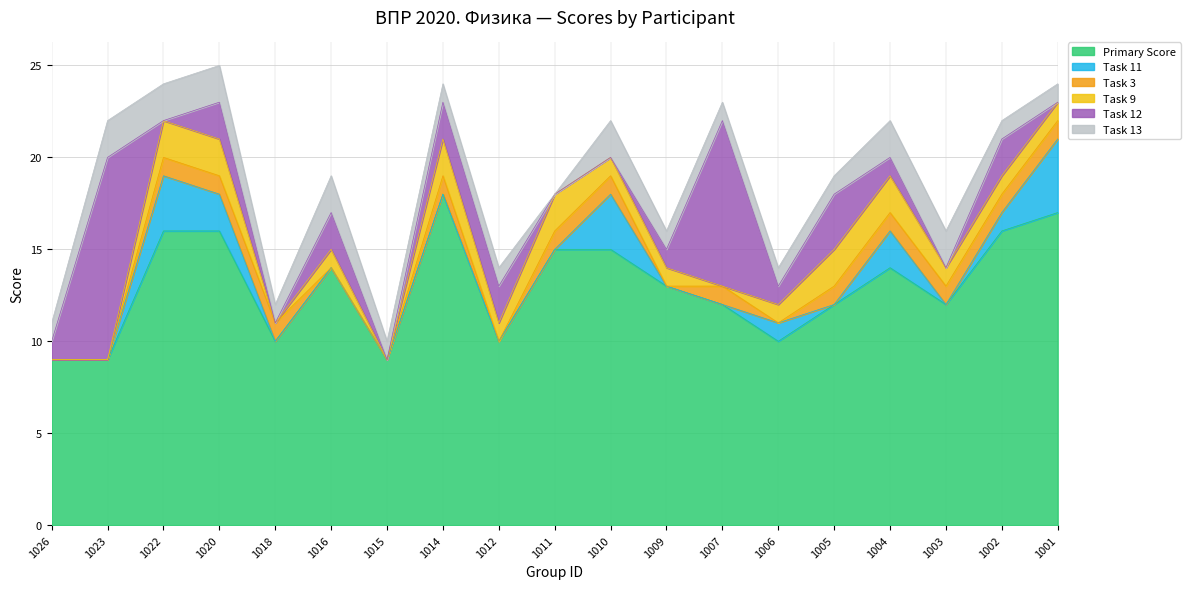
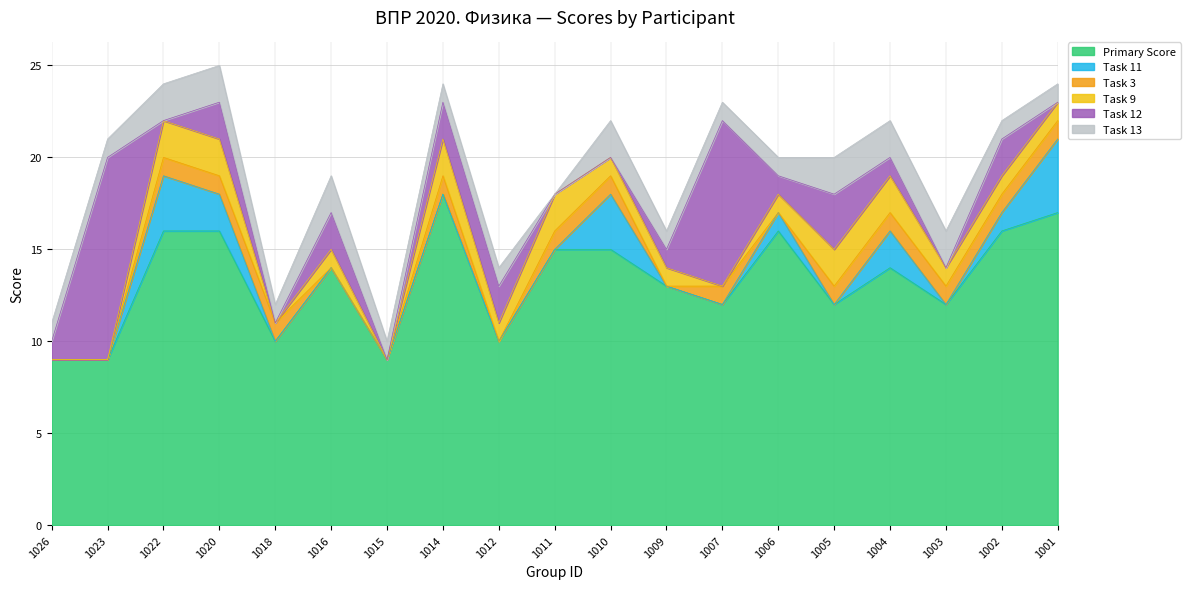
Task 13, 1023: 2 -> 1
Primary Score, 1006: 10 -> 16
Task 13, 1005: 1 -> 2
